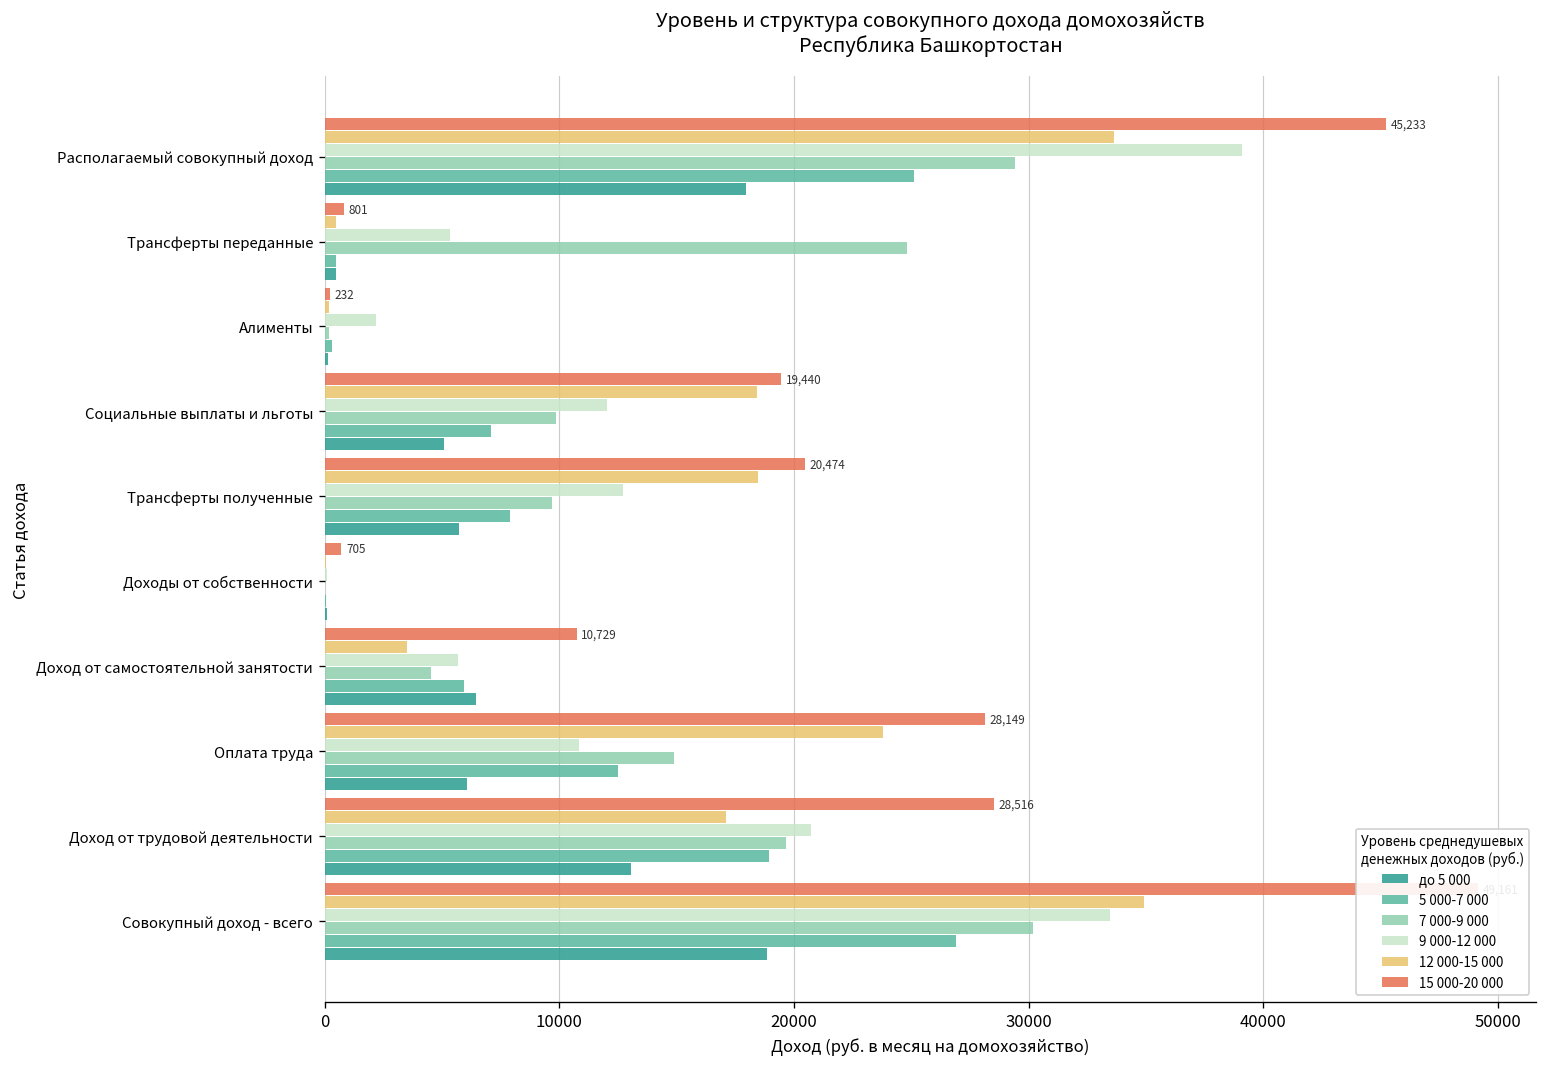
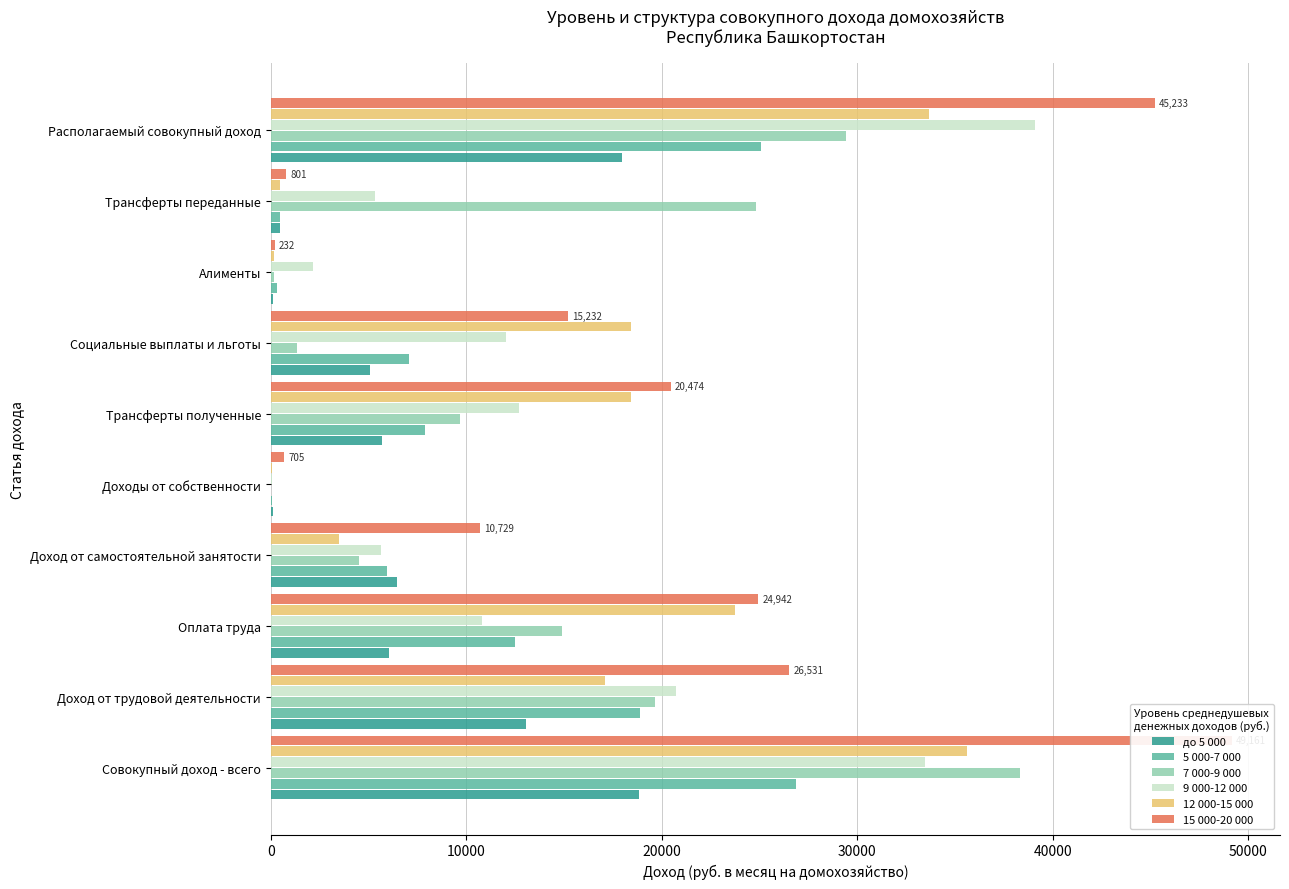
15 000-20 000, Социальные выплаты и льготы: 19,440 -> 15,232
7 000-9 000, Социальные выплаты и льготы: 9900 -> 1400
15 000-20 000, Оплата труда: 28,149 -> 24,942
15 000-20 000, Доход от трудовой деятельности: 28,516 -> 26,531
12 000-15 000, Совокупный доход - всего: 34900 -> 35600
7 000-9 000, Совокупный доход - всего: 30200 -> 38300
